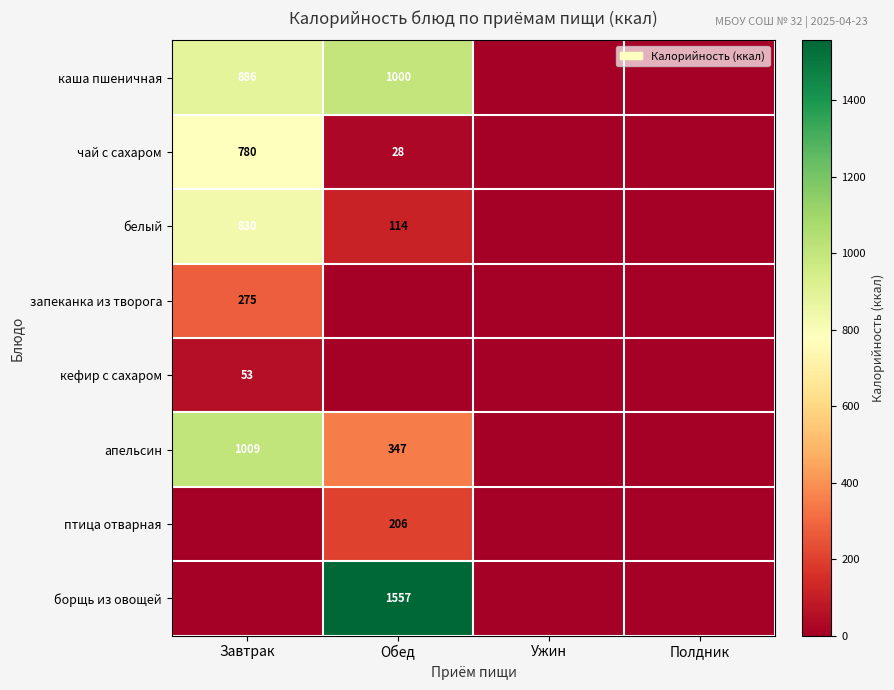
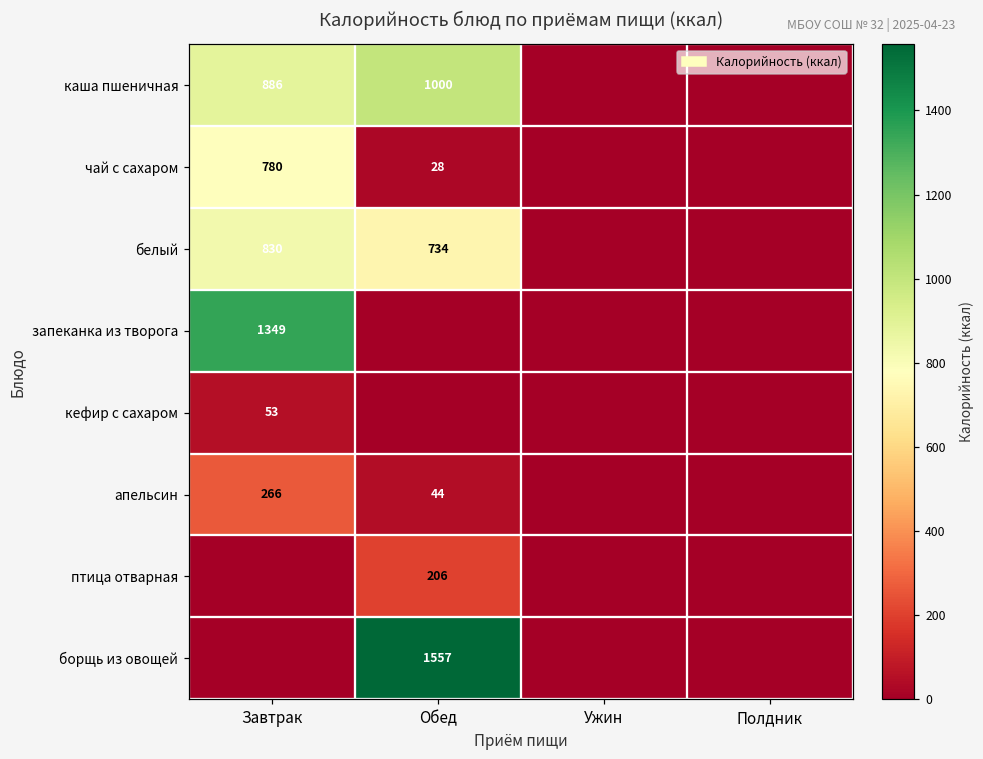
белый, Обед: 114 -> 734
запеканка из творога, Завтрак: 275 -> 1349
апельсин, Завтрак: 1009 -> 266
апельсин, Обед: 347 -> 44
